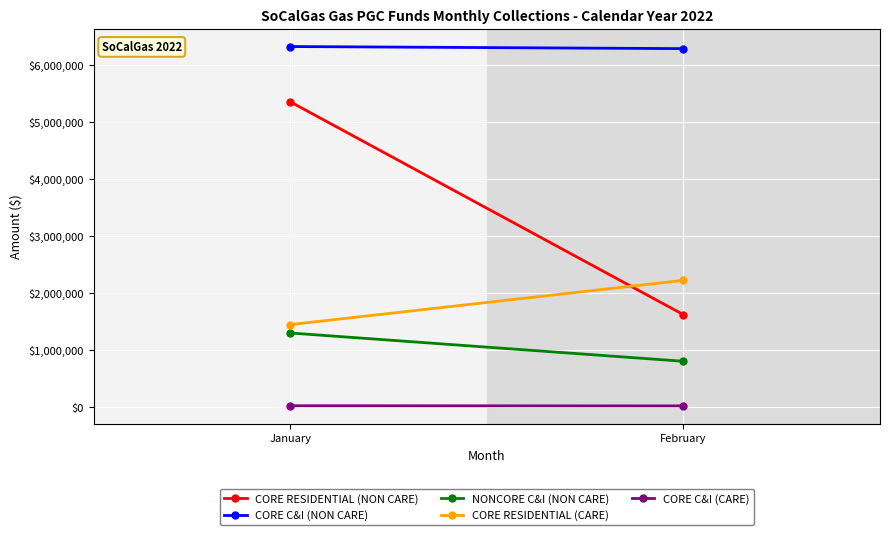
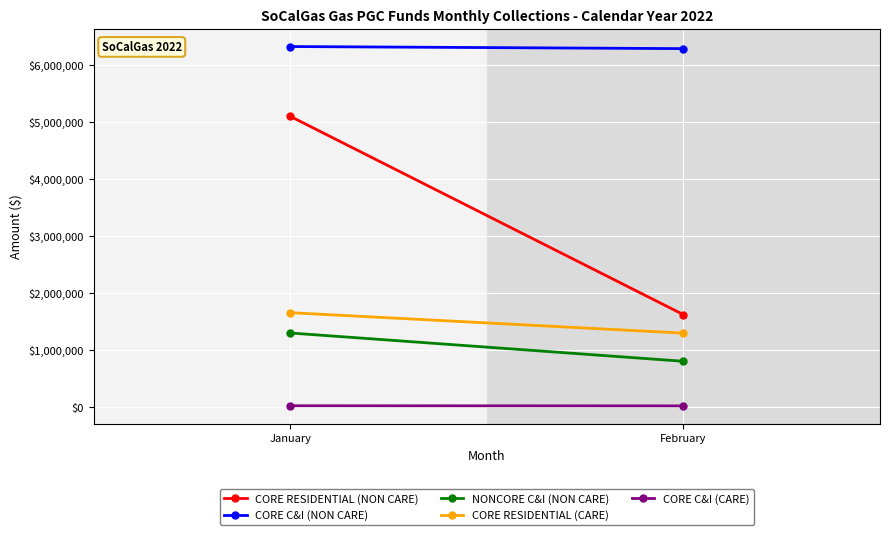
CORE RESIDENTIAL (NON CARE), January: $5,400,000 -> $5,100,000
CORE RESIDENTIAL (CARE), January: $1,400,000 -> $1,700,000
CORE RESIDENTIAL (CARE), February: $2,200,000 -> $1,300,000
